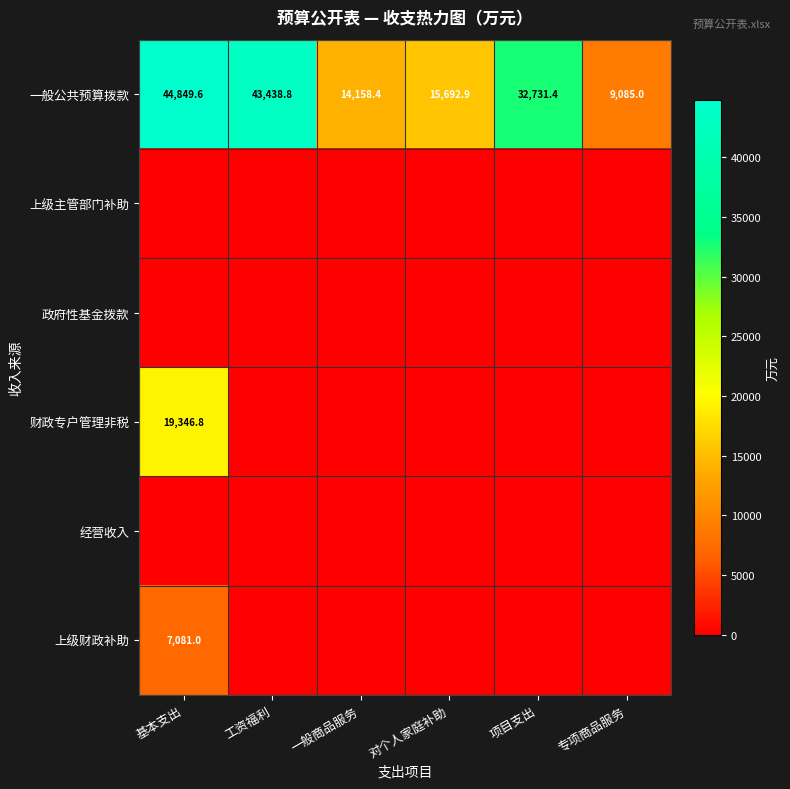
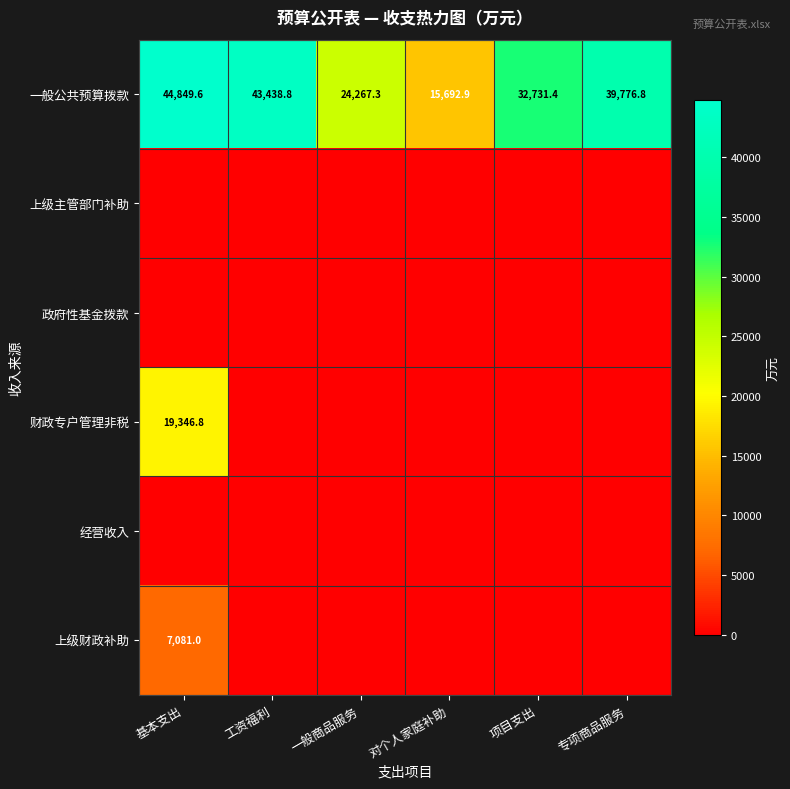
一般公共预算拨款, 一般商品服务: 14,158.4 -> 24,267.3
一般公共预算拨款, 专项商品服务: 9,085.0 -> 39,776.8
